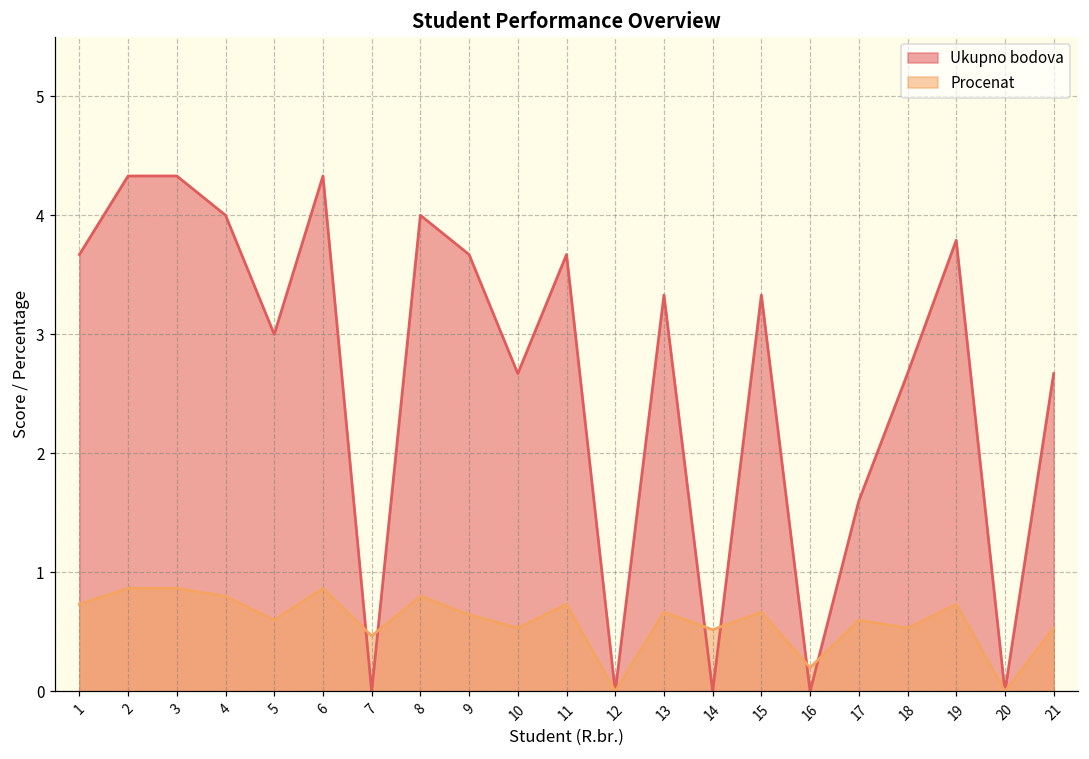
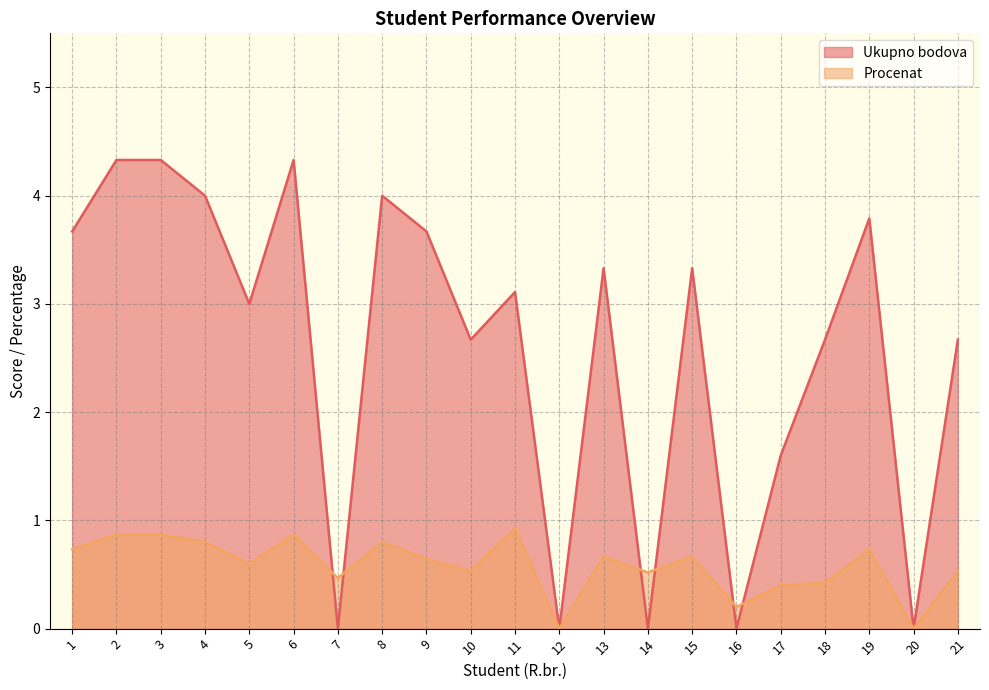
Ukupno bodova, 11: 3.67 -> 3.11
Procenat, 11: 0.73 -> 0.93
Procenat, 17: 0.6 -> 0.4
Procenat, 18: 0.53 -> 0.42
